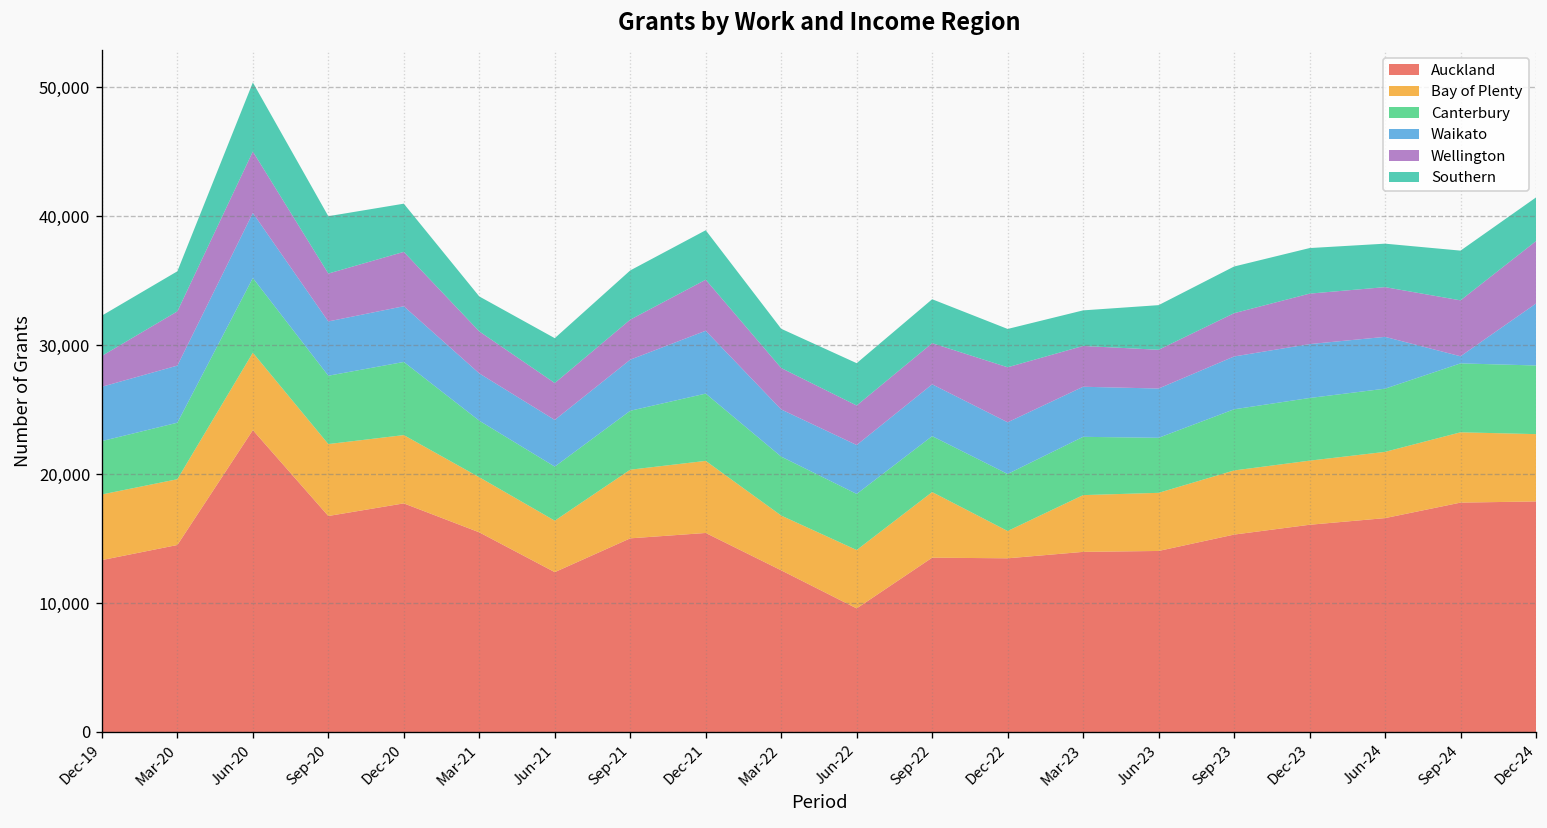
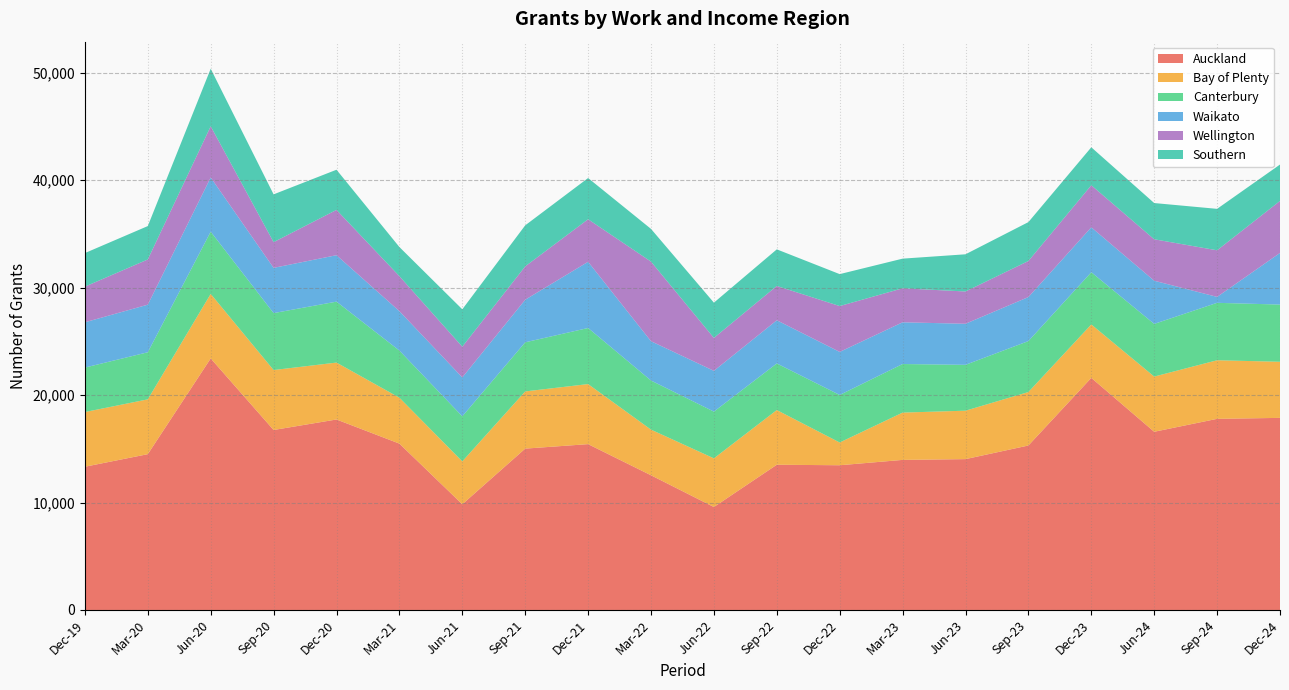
Wellington, Dec-19: 2,400 -> 3,300
Wellington, Sep-20: 3,700 -> 2,400
Auckland, Jun-21: 12,400 -> 9,800
Waikato, Dec-21: 4,900 -> 6,200
Wellington, Mar-22: 3,200 -> 7,400
Auckland, Dec-23: 16,100 -> 21,600
